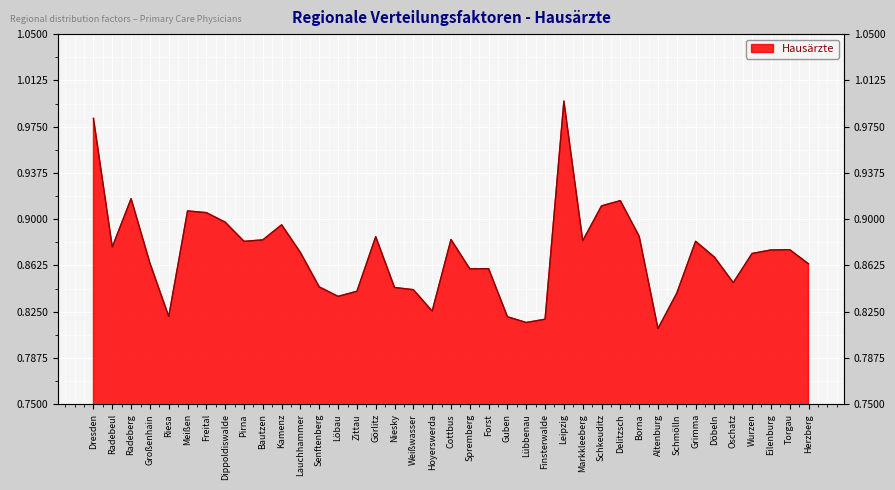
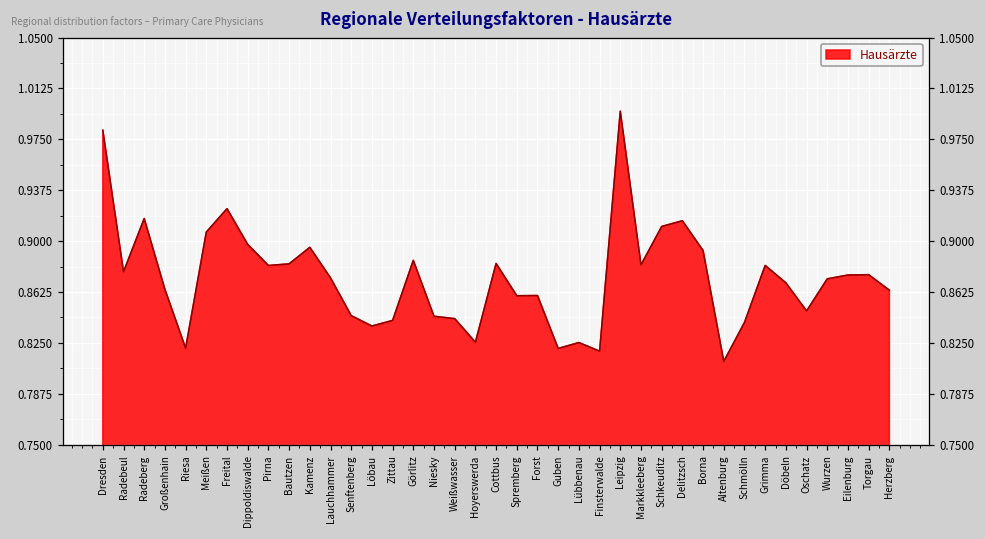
Freital: 0.905 -> 0.924
Lübbenau: 0.816 -> 0.825
Borna: 0.886 -> 0.893
